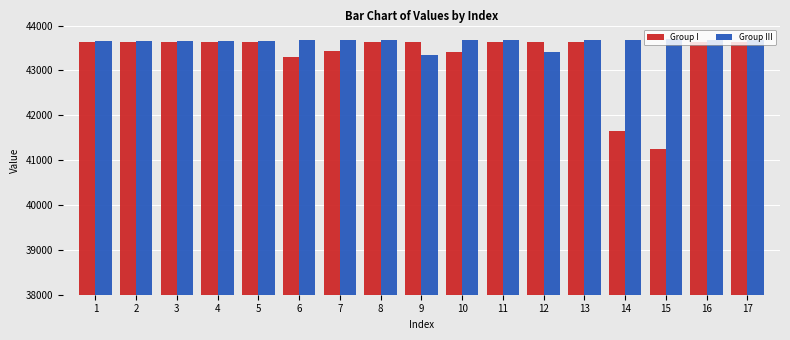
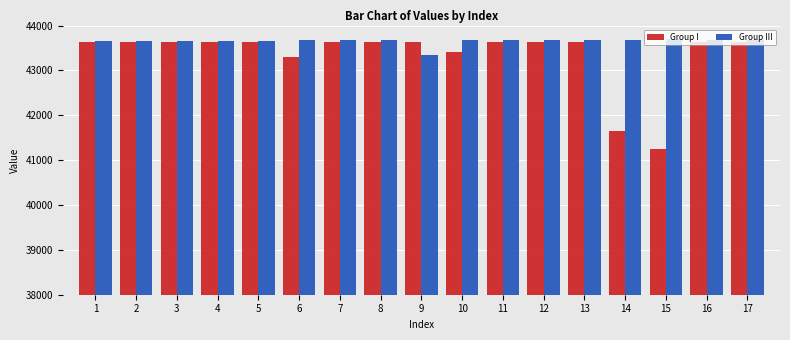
Group I, 7: 43400 -> 43600
Group III, 12: 43400 -> 43700
